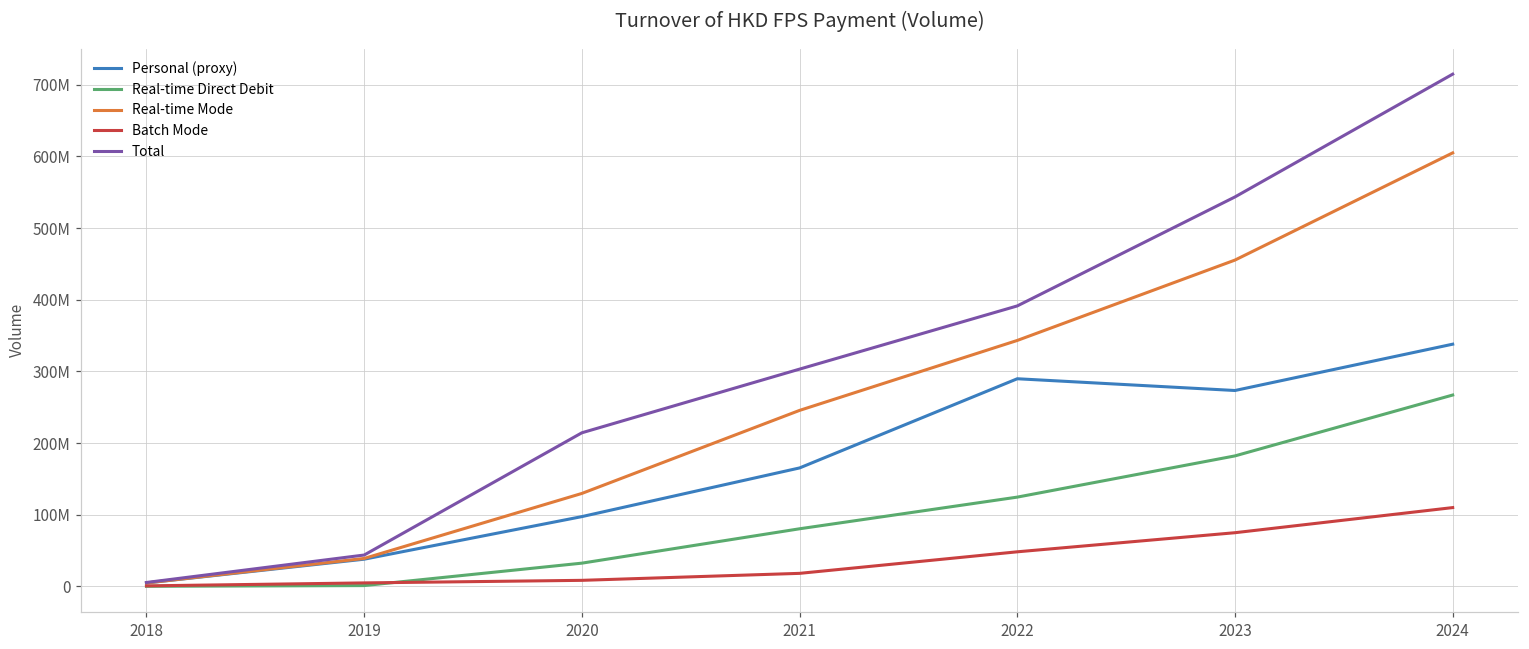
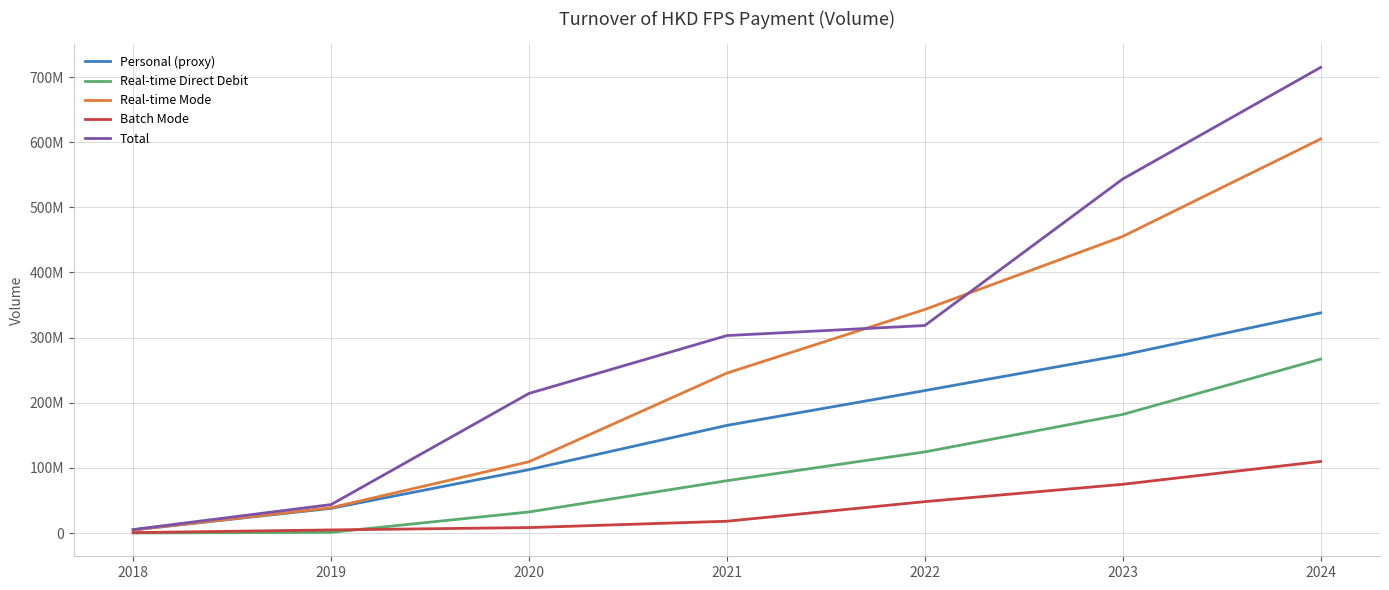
Real-time Mode, 2020: 130000000 -> 110000000
Personal (proxy), 2022: 290000000 -> 220000000
Total, 2022: 390000000 -> 320000000
